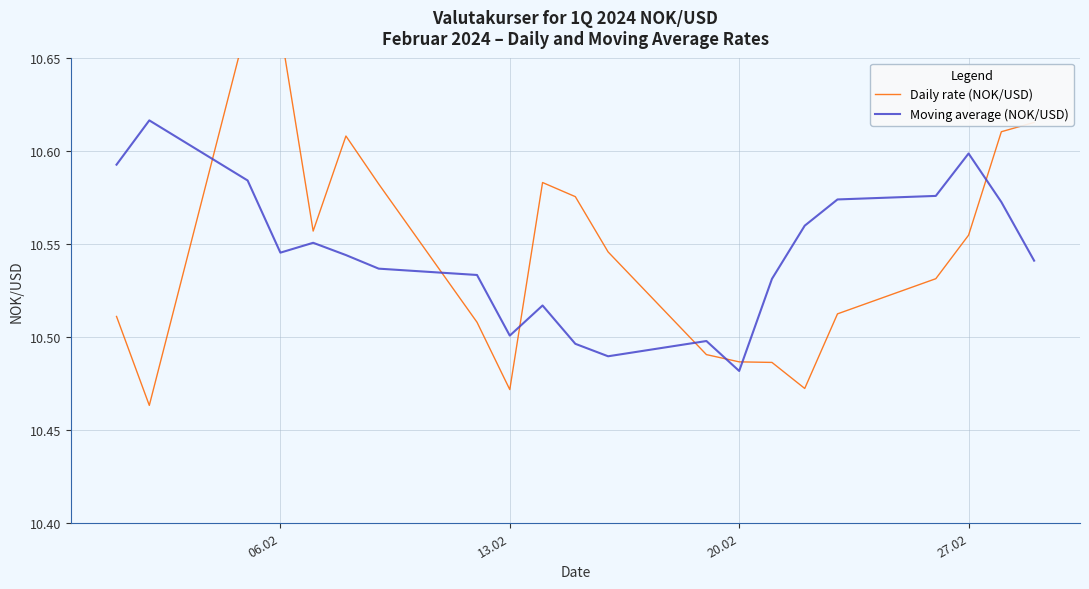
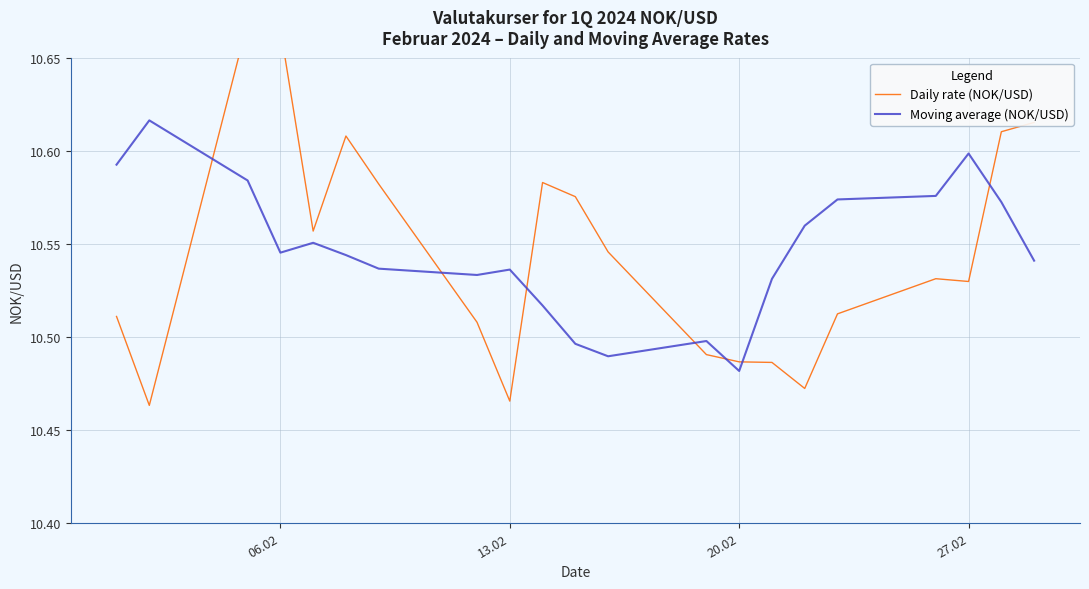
Daily rate (NOK/USD), 13.02: 10.472 -> 10.465
Moving average (NOK/USD), 13.02: 10.501 -> 10.536
Daily rate (NOK/USD), 27.02: 10.555 -> 10.530
